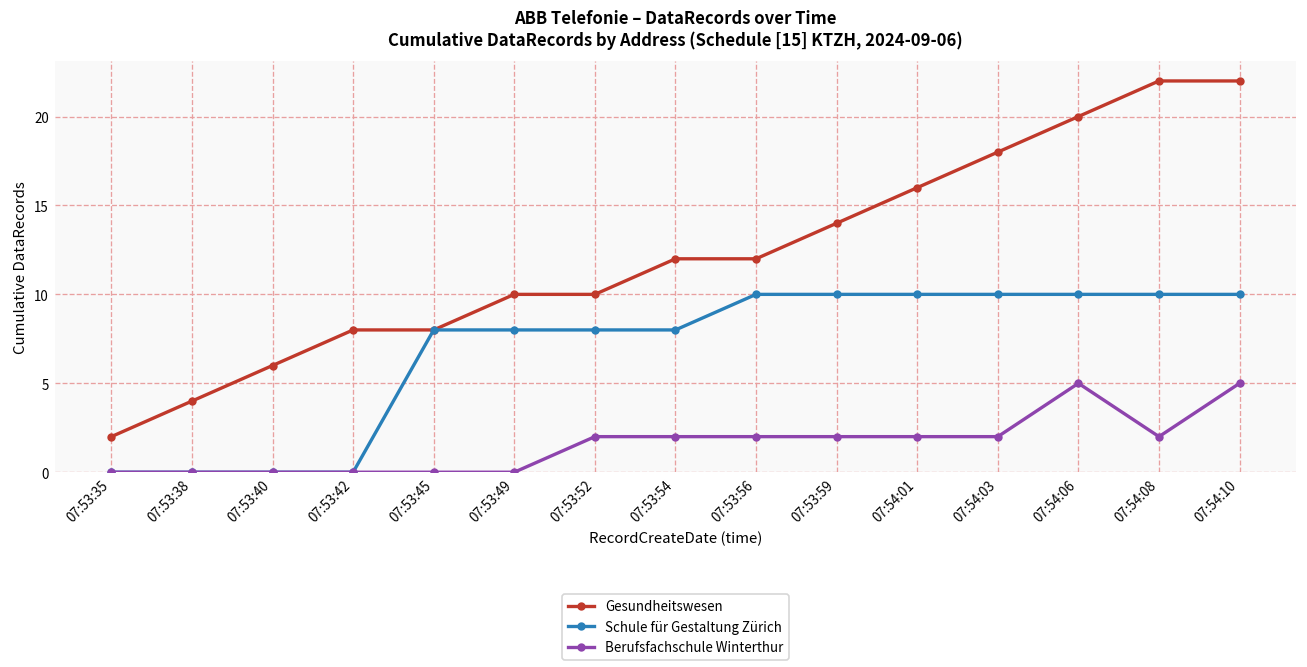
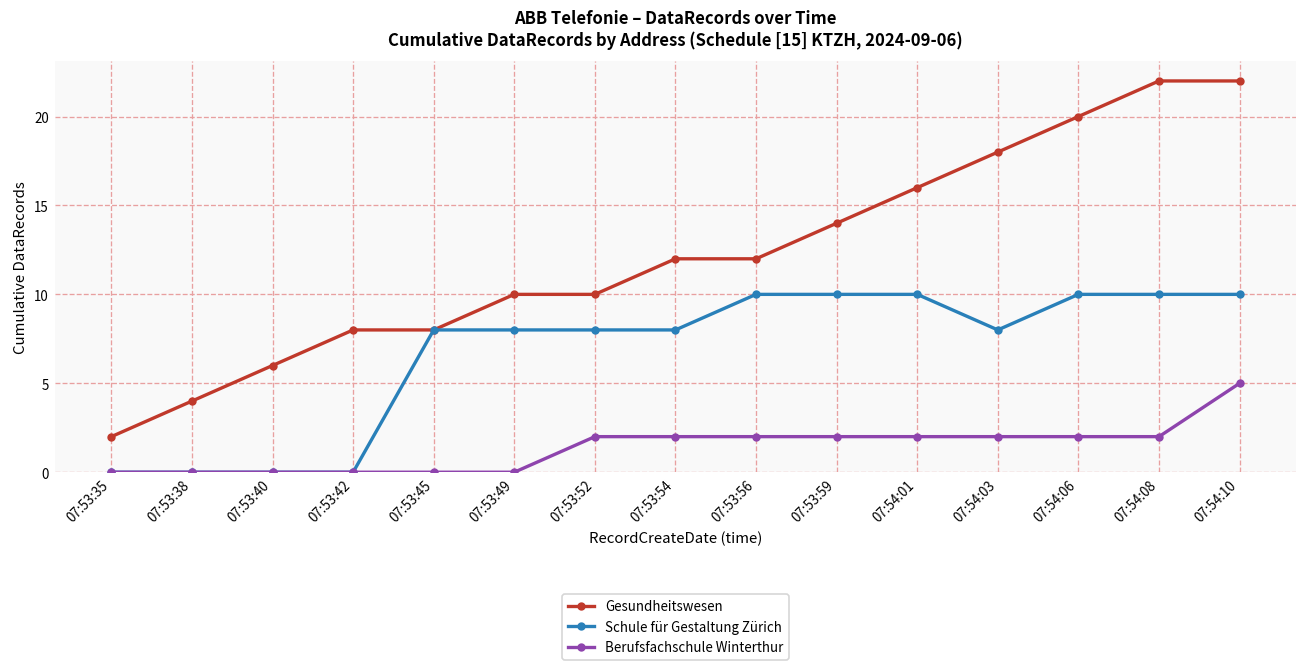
Schule für Gestaltung Zürich, 07:54:03: 10 -> 8
Berufsfachschule Winterthur, 07:54:06: 5 -> 2
